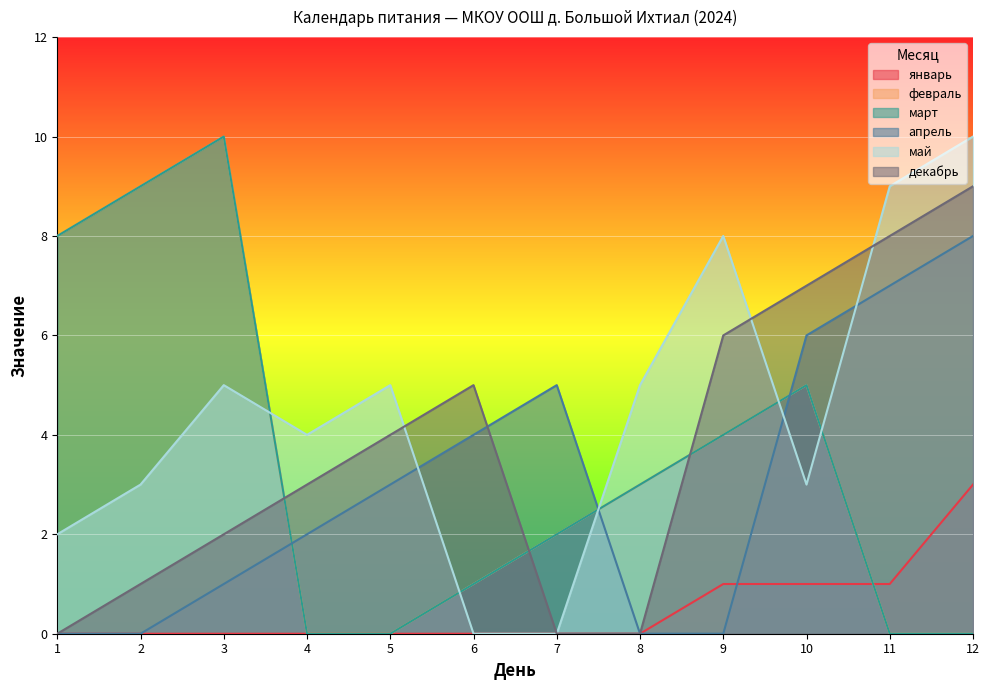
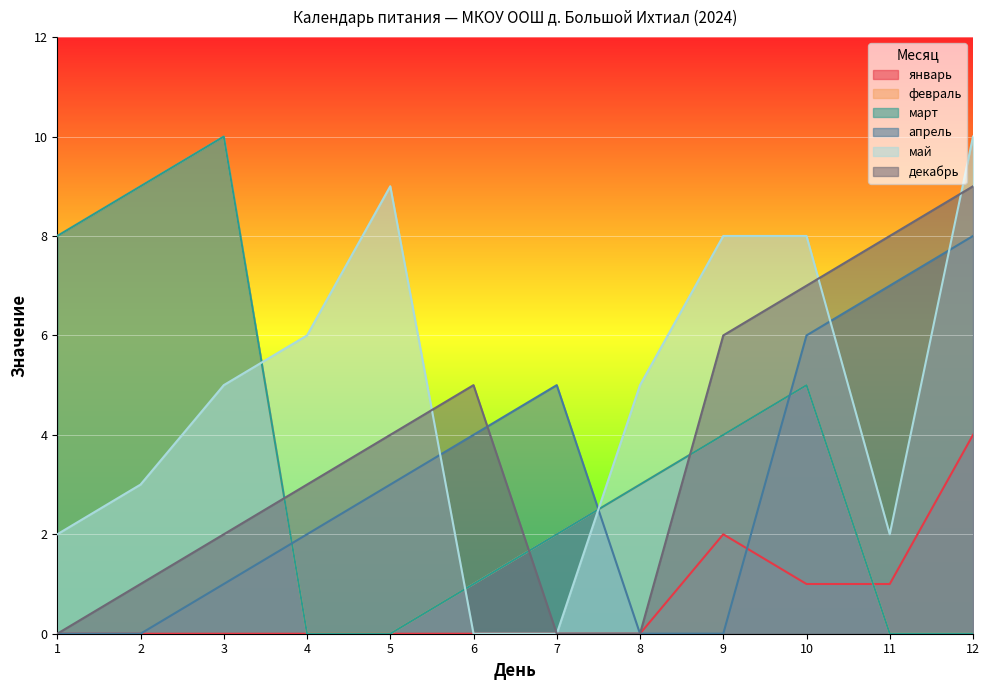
май, 4: 4 -> 6
май, 5: 5 -> 9
январь, 9: 1 -> 2
май, 10: 3 -> 8
май, 11: 9 -> 2
январь, 12: 3 -> 4
